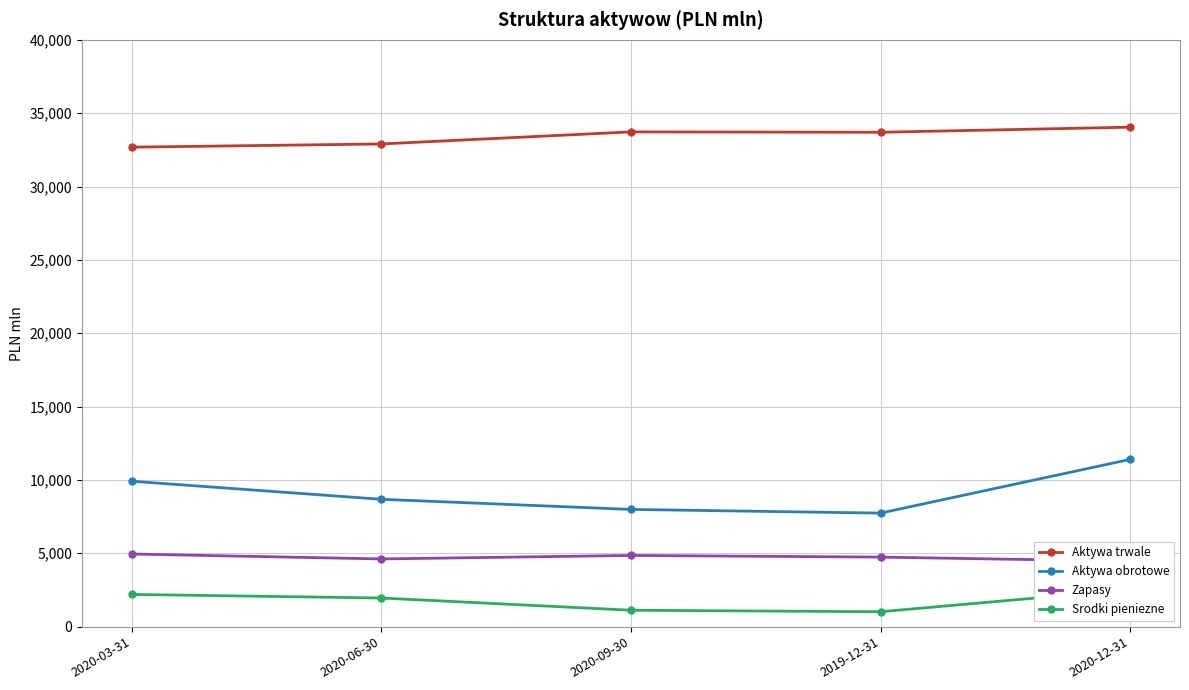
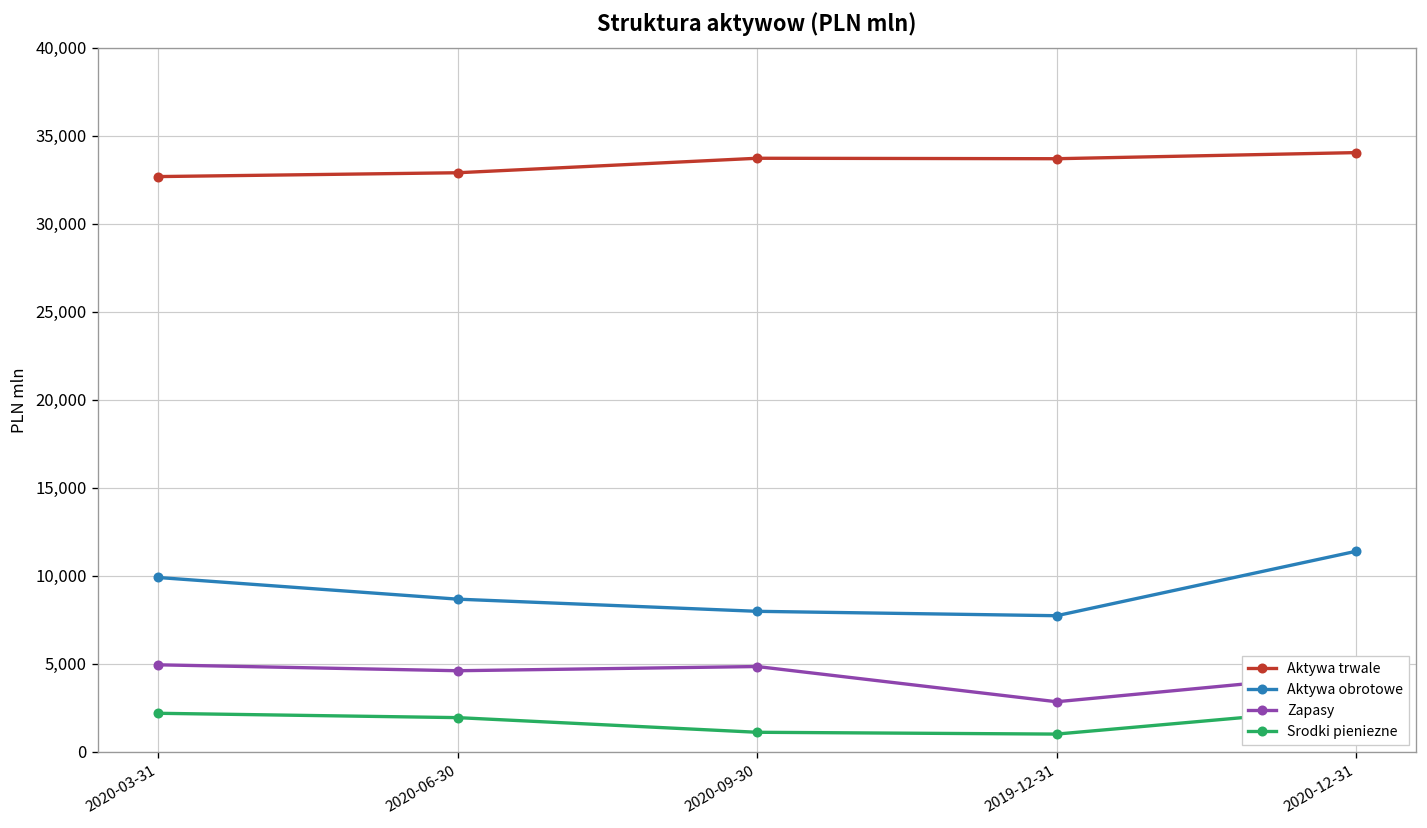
Zapasy, 2019-12-31: 4,700 -> 2,900
